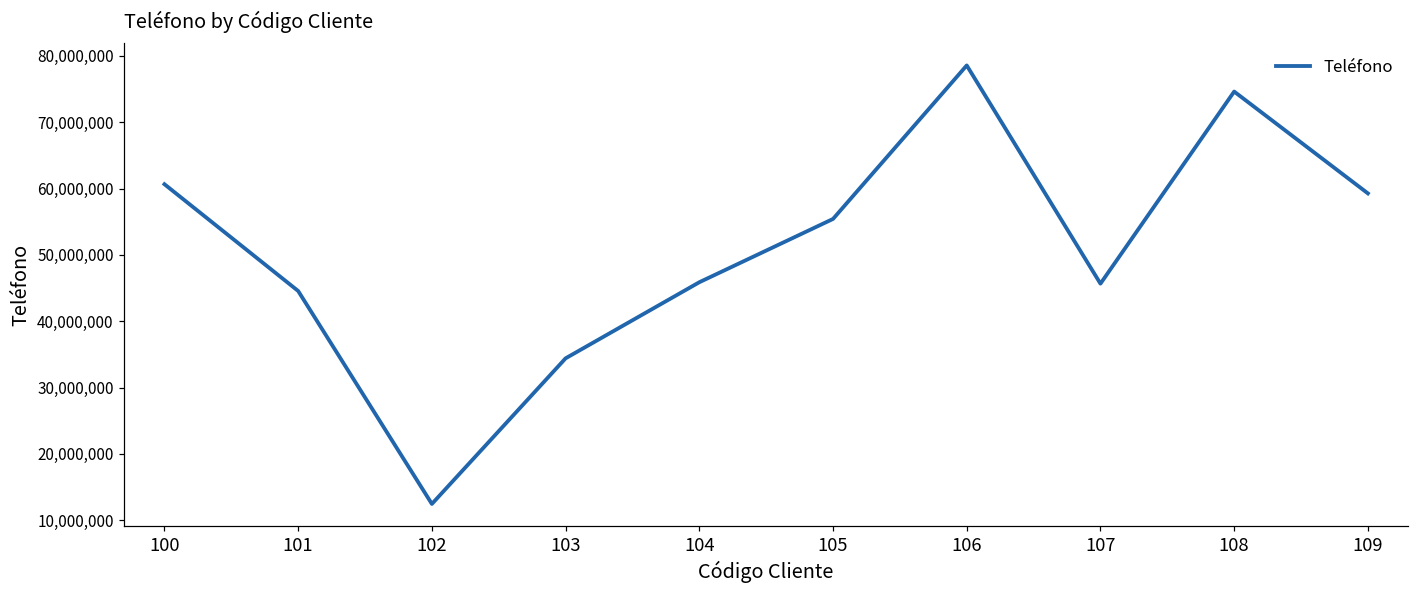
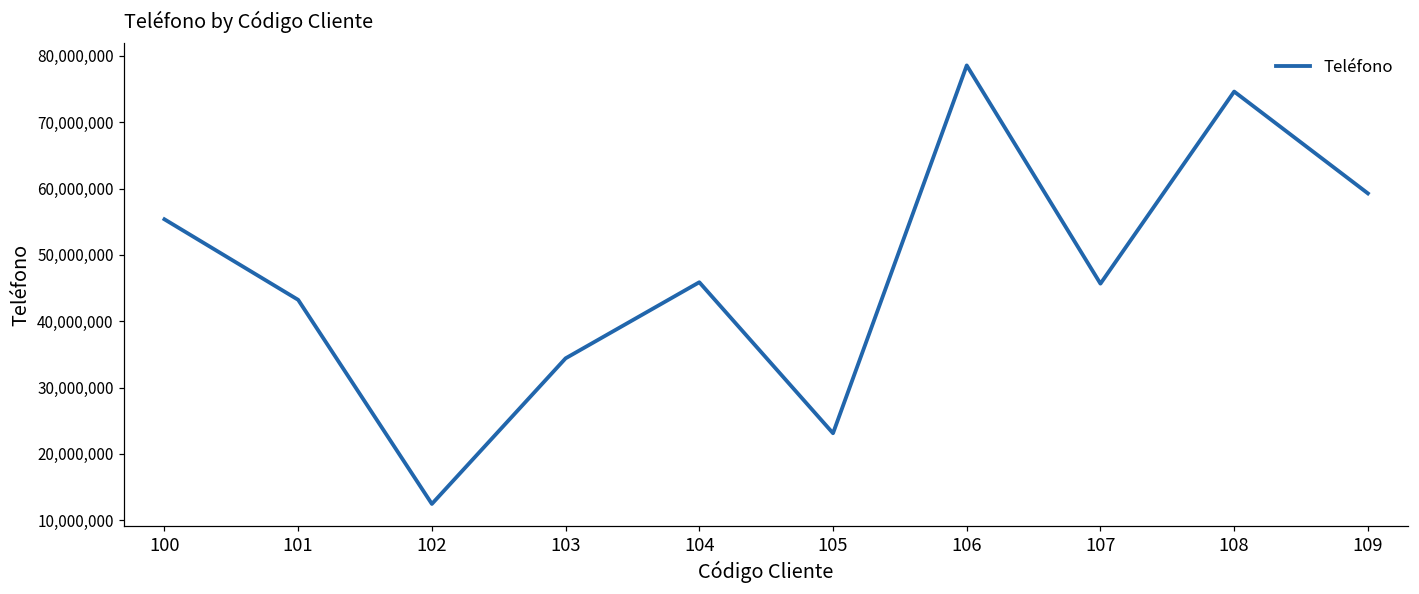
100: 61,000,000 -> 55,000,000
101: 45,000,000 -> 43,000,000
105: 55,000,000 -> 23,000,000
